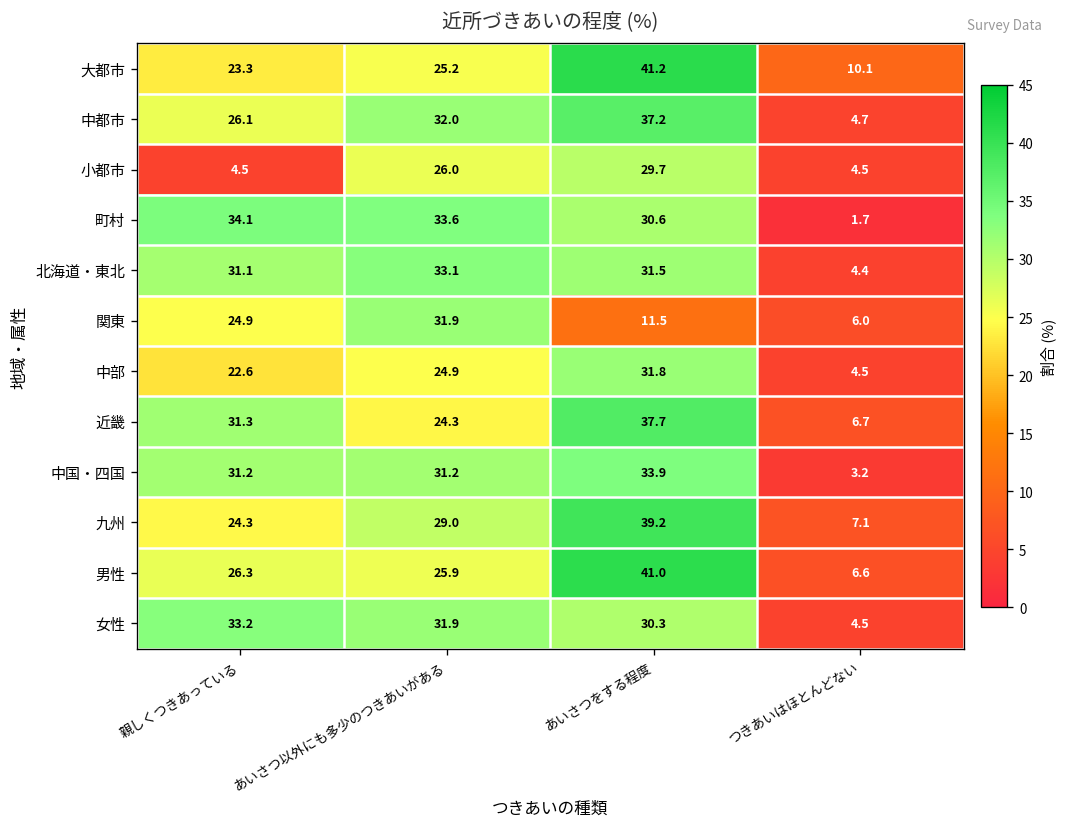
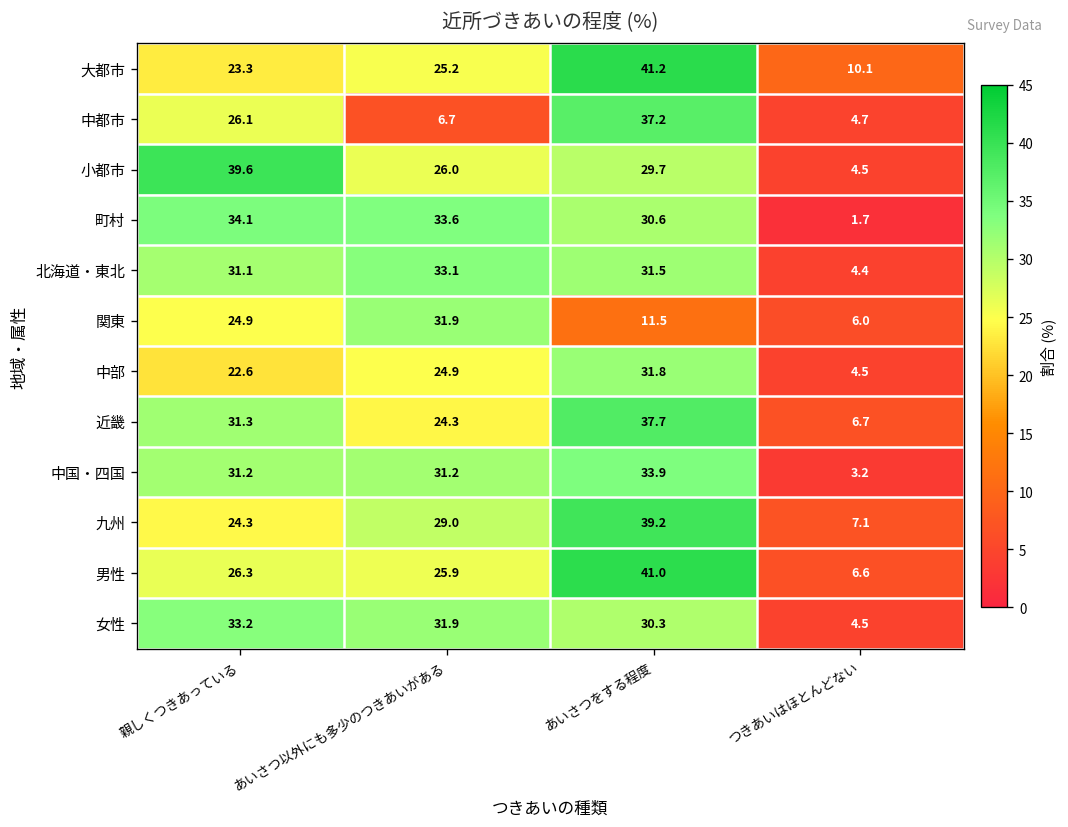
中都市, あいさつ以外にも多少のつきあいがある: 32.0 -> 6.7
小都市, 親しくつきあっている: 4.5 -> 39.6
